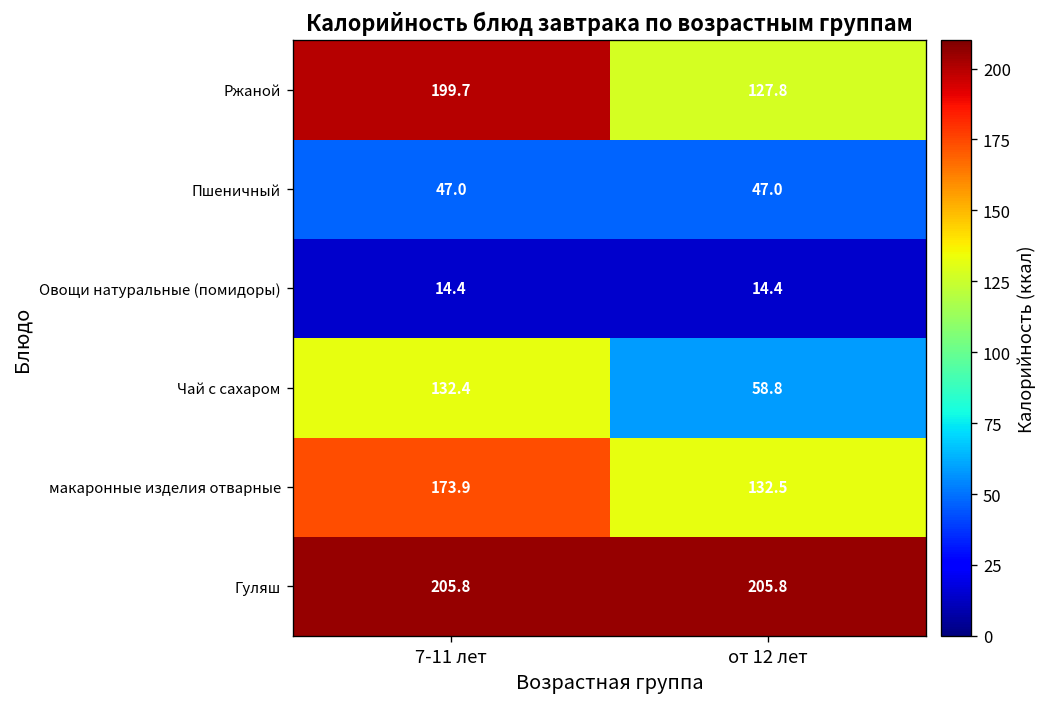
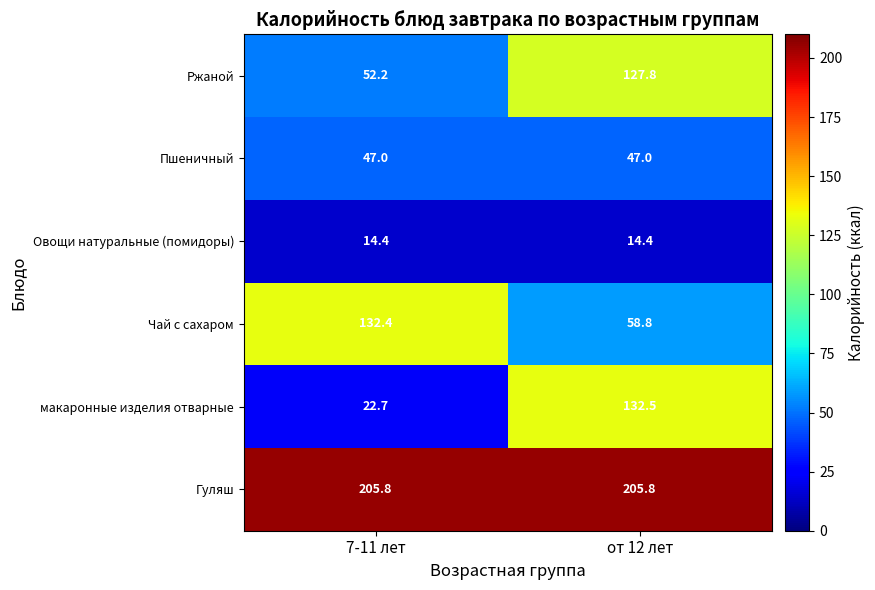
Ржаной, 7-11 лет: 199.7 -> 52.2
макаронные изделия отварные, 7-11 лет: 173.9 -> 22.7
